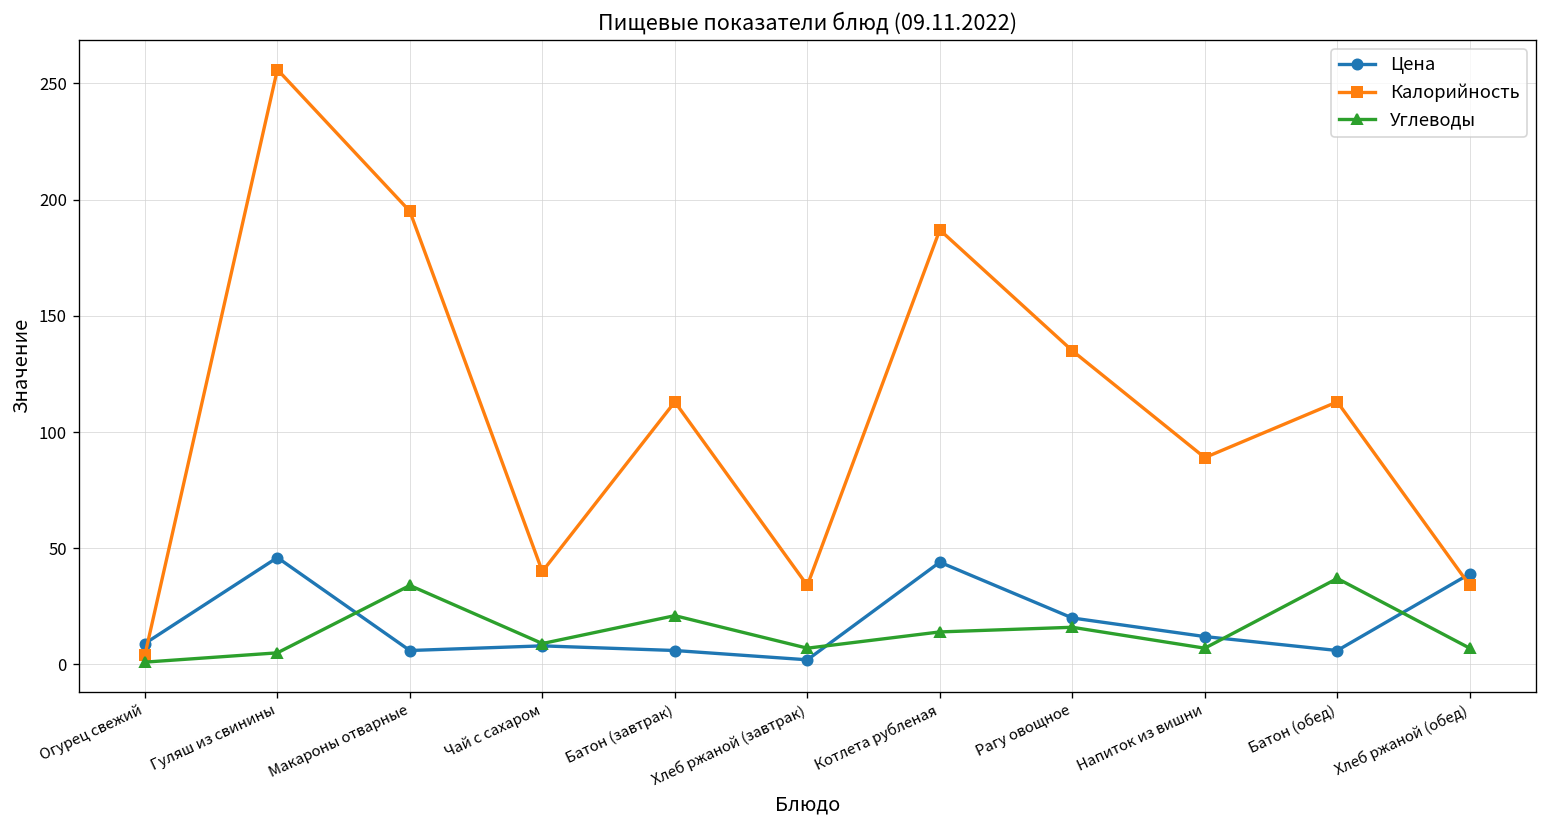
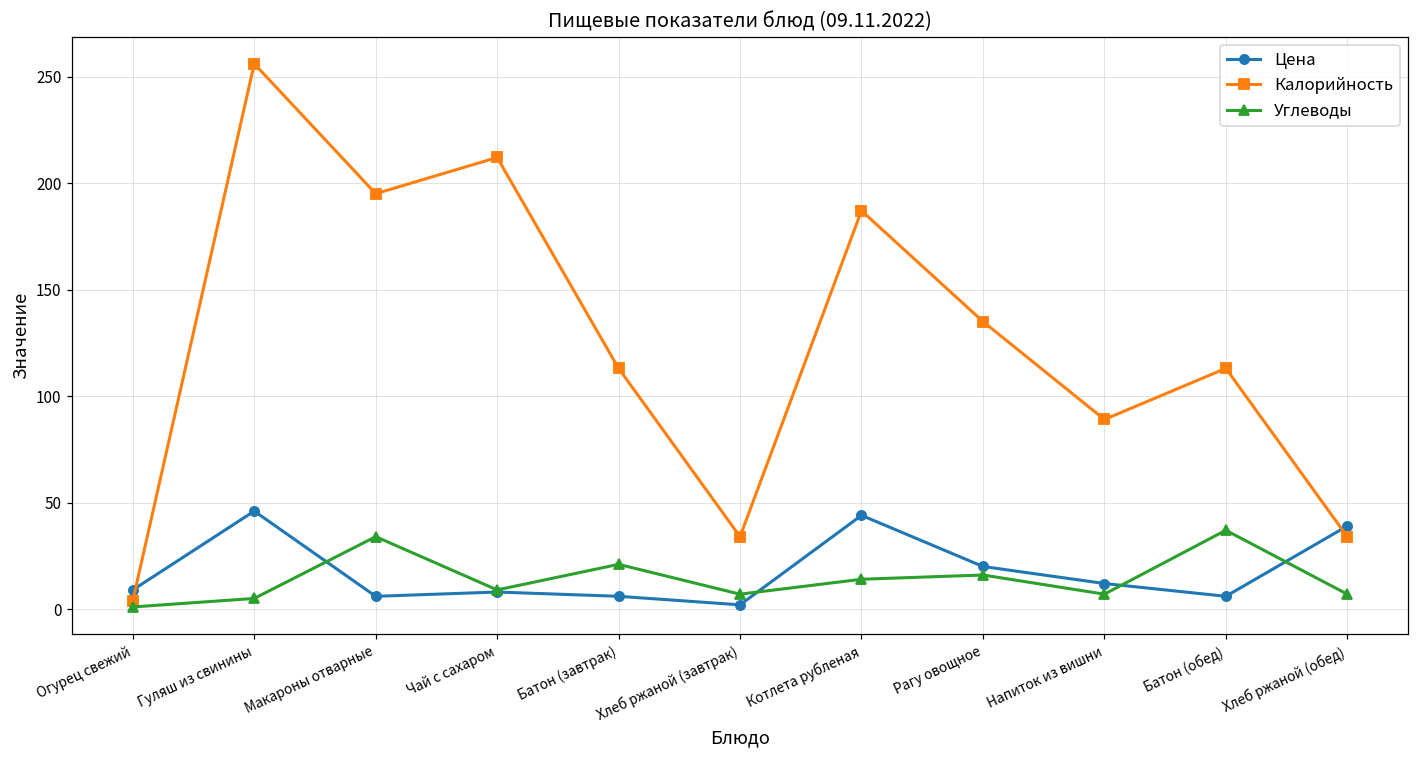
Калорийность, Чай с сахаром: 40 -> 212
